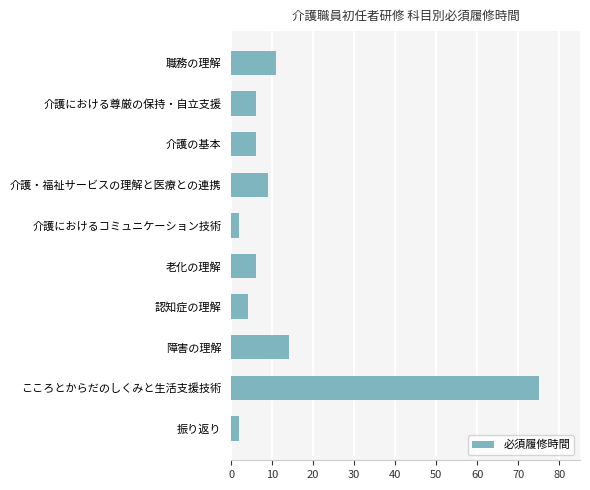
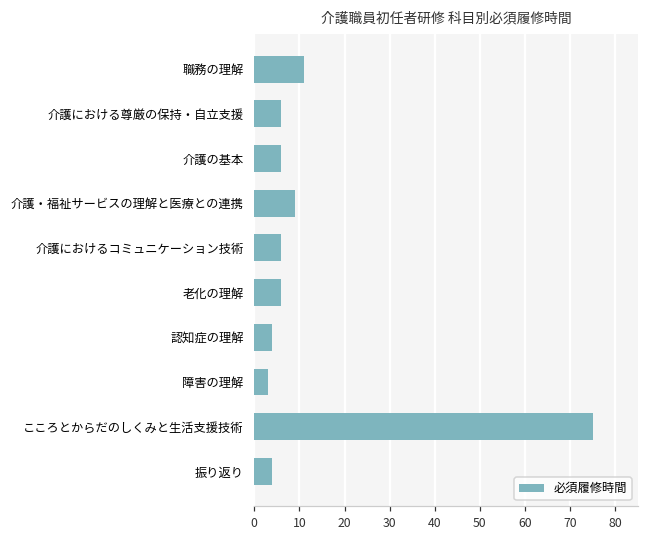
介護におけるコミュニケーション技術: 2 -> 6
障害の理解: 14 -> 3
振り返り: 2 -> 4
